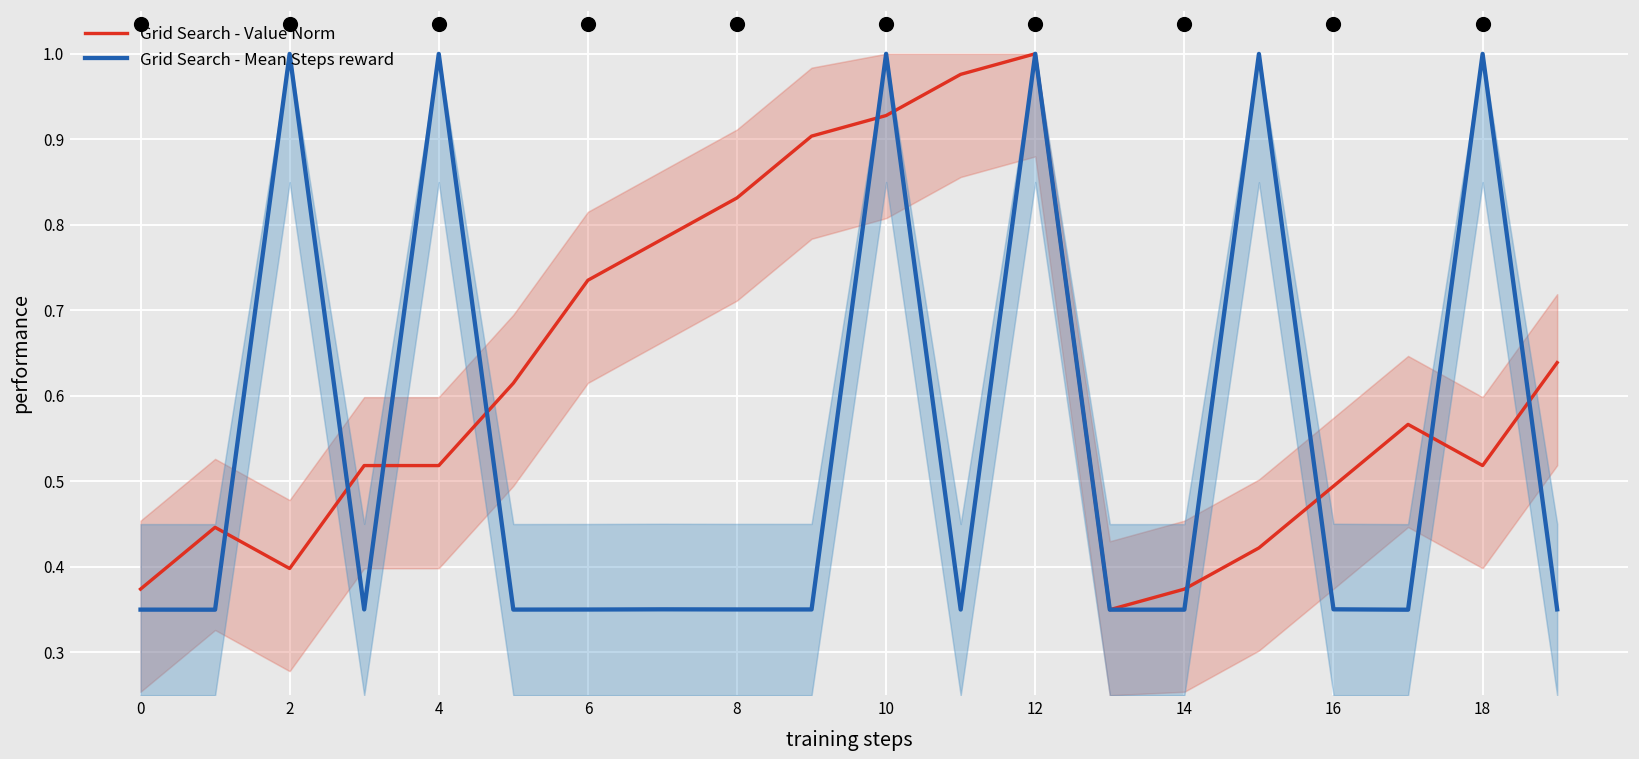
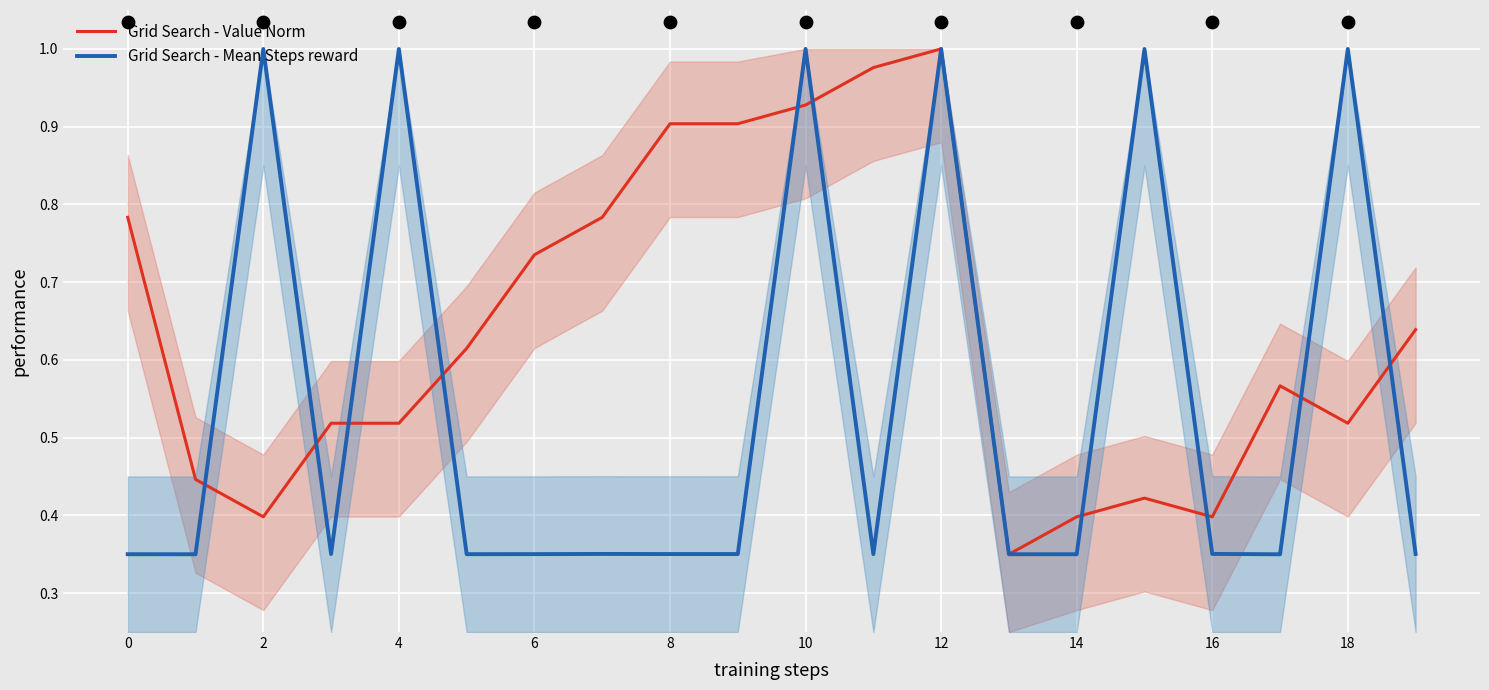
Grid Search - Value Norm, 0: 0.37 -> 0.78
Grid Search - Value Norm, 8: 0.83 -> 0.90
Grid Search - Value Norm, 14: 0.37 -> 0.40
Grid Search - Value Norm, 16: 0.49 -> 0.40
